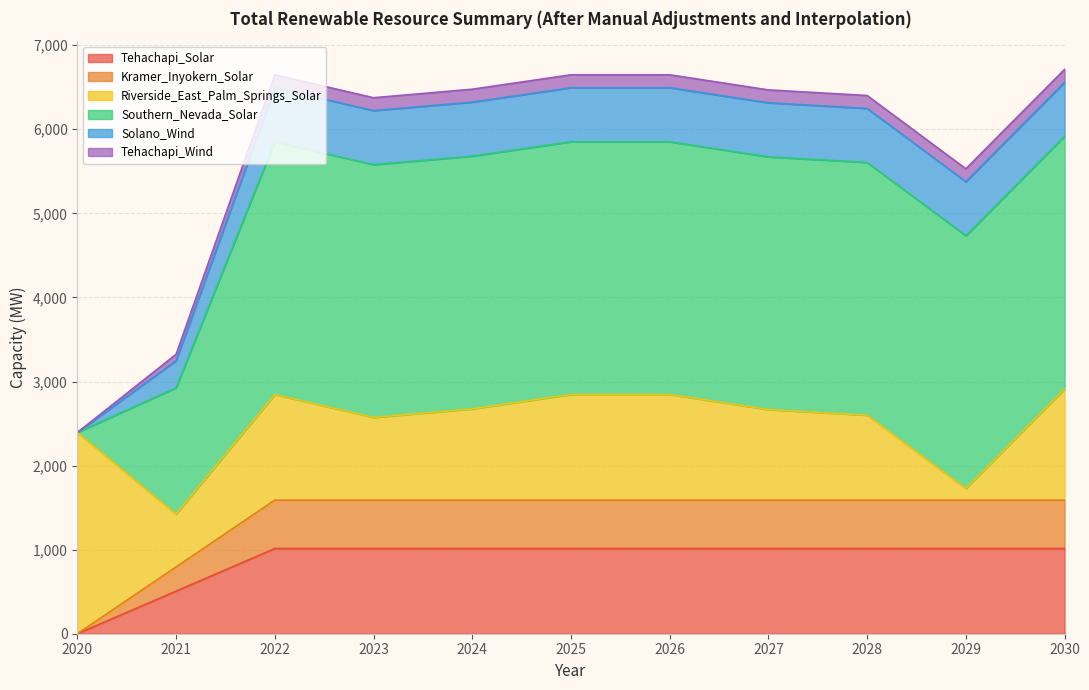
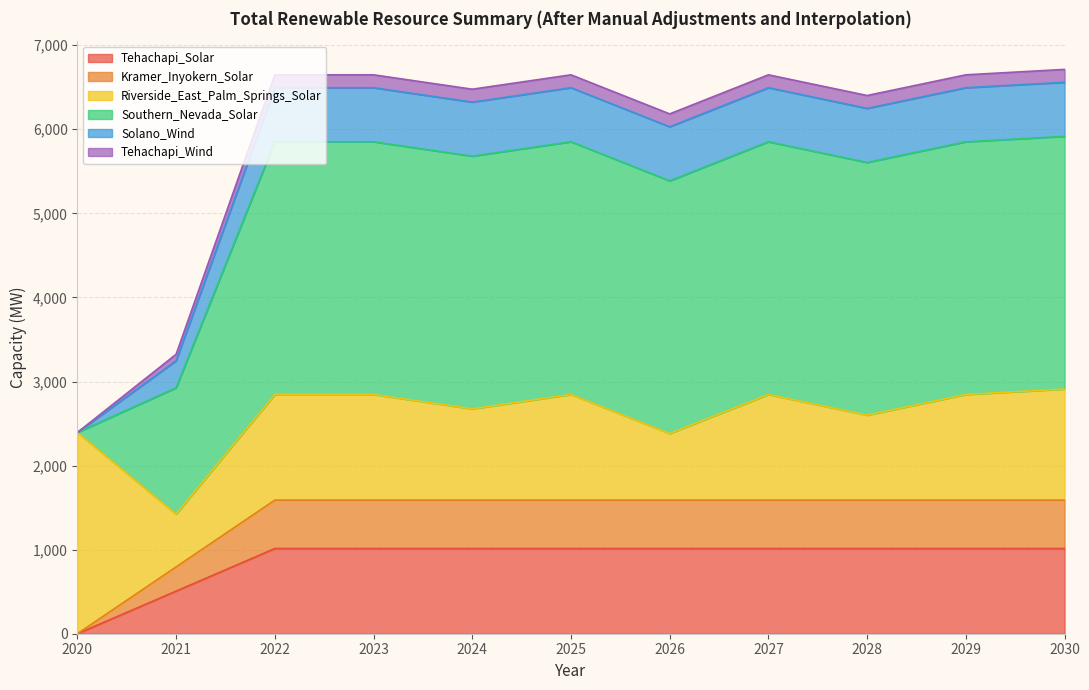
Riverside_East_Palm_Springs_Solar, 2023: 1,000 -> 1,300
Riverside_East_Palm_Springs_Solar, 2026: 1,300 -> 800
Riverside_East_Palm_Springs_Solar, 2027: 1,100 -> 1,300
Riverside_East_Palm_Springs_Solar, 2029: 100 -> 1,300
